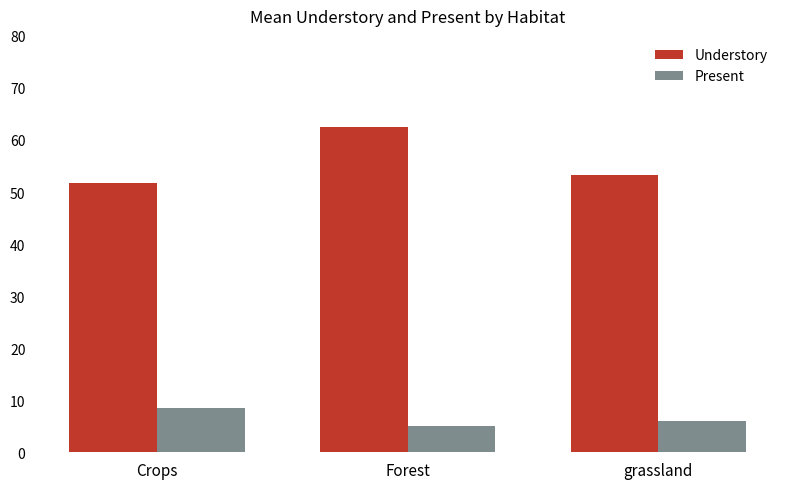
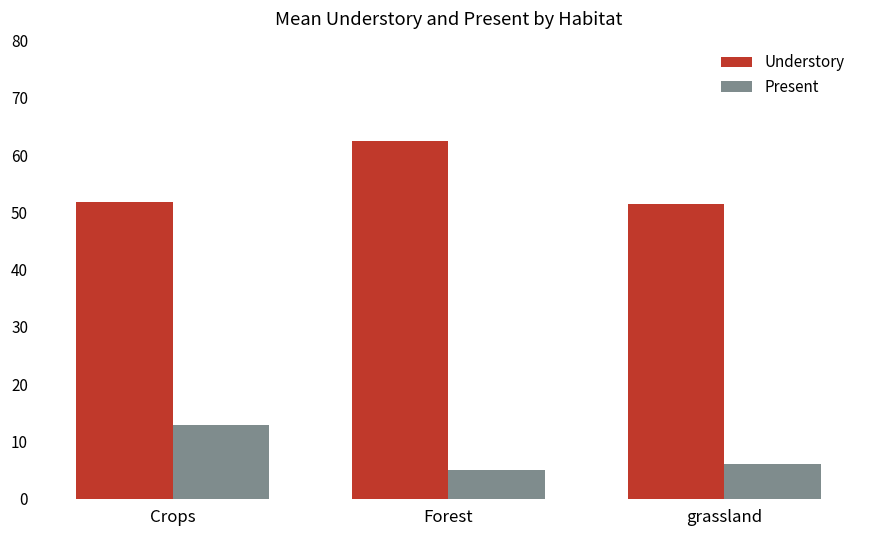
Present, Crops: 9 -> 13
Understory, grassland: 53 -> 51
